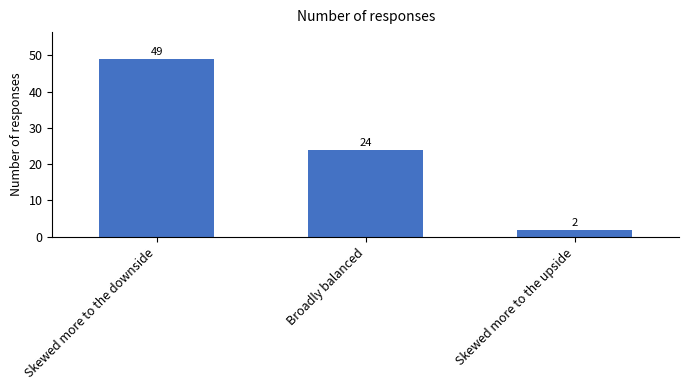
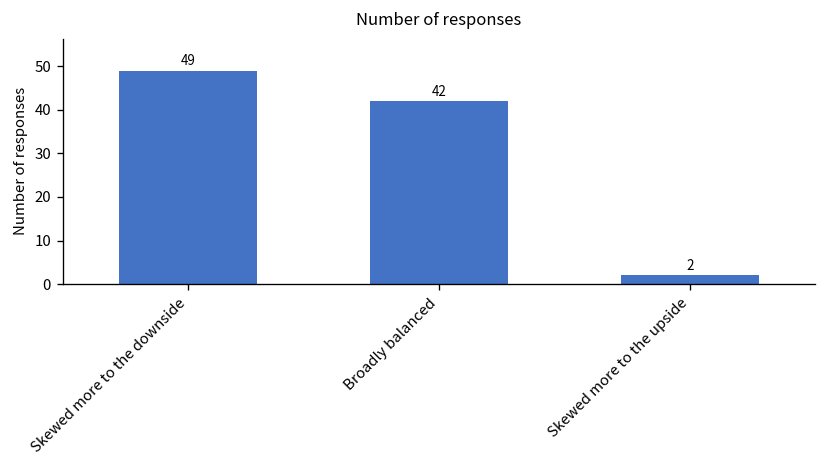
Broadly balanced: 24 -> 42
